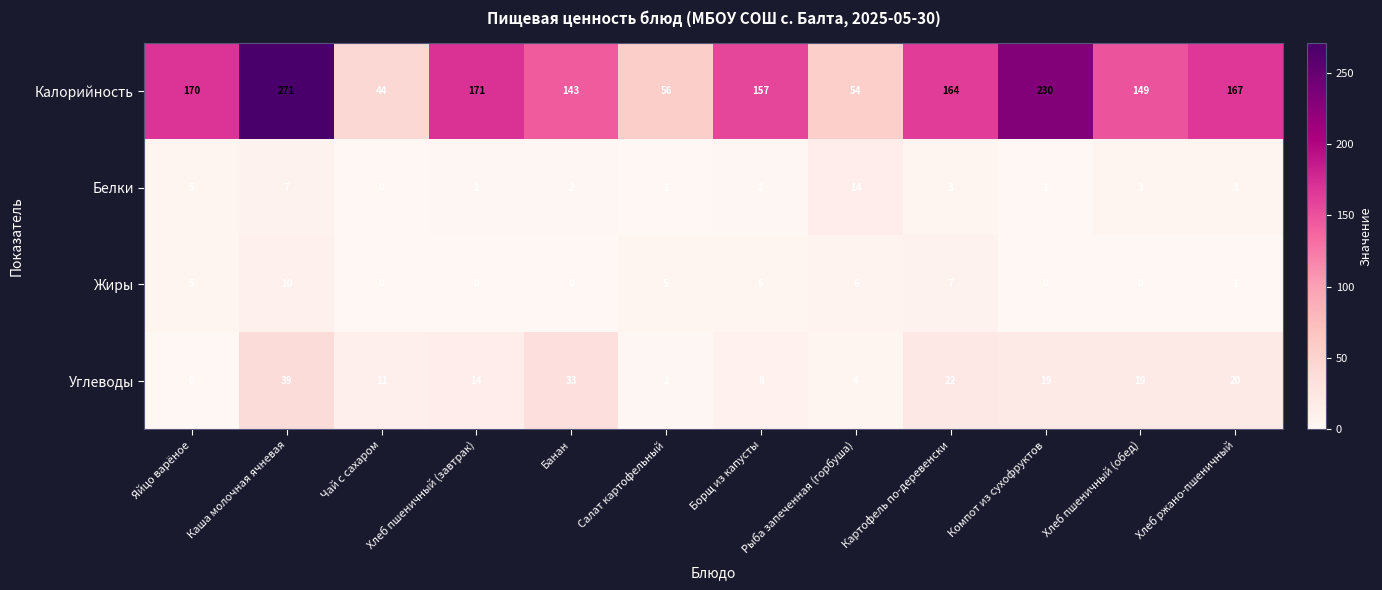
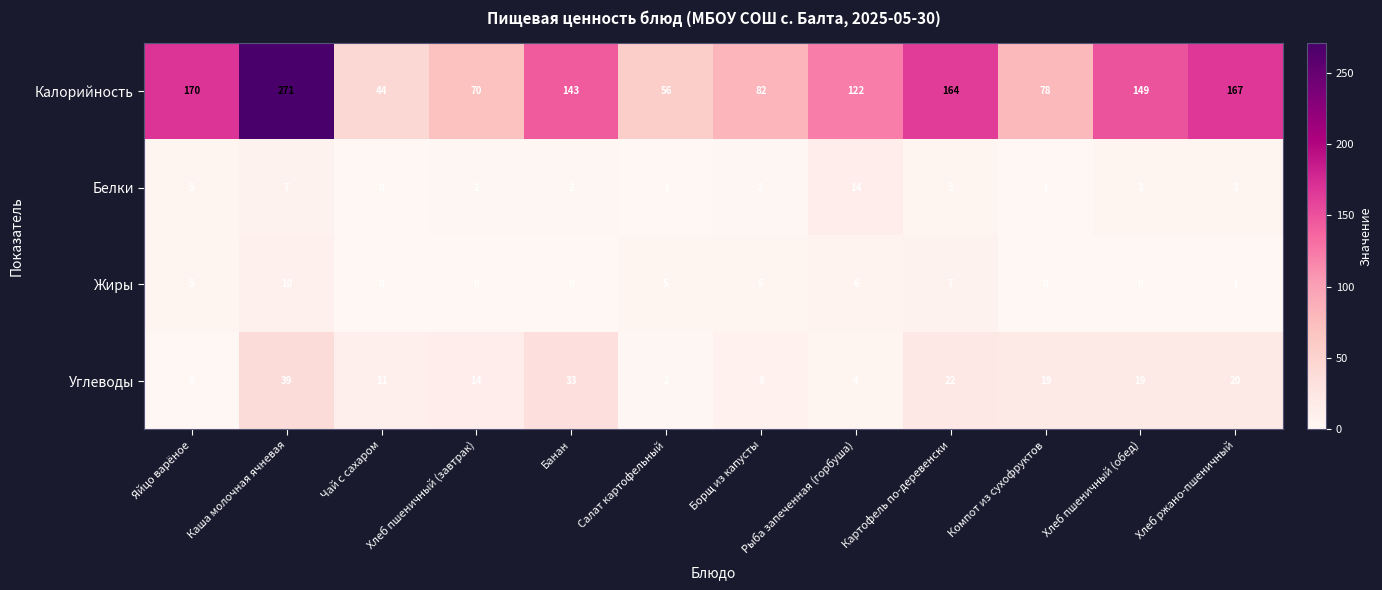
Калорийность, Хлеб пшеничный (завтрак): 171 -> 70
Калорийность, Борщ из капусты: 157 -> 82
Калорийность, Рыба запеченная (горбуша): 54 -> 122
Калорийность, Компот из сухофруктов: 230 -> 78
